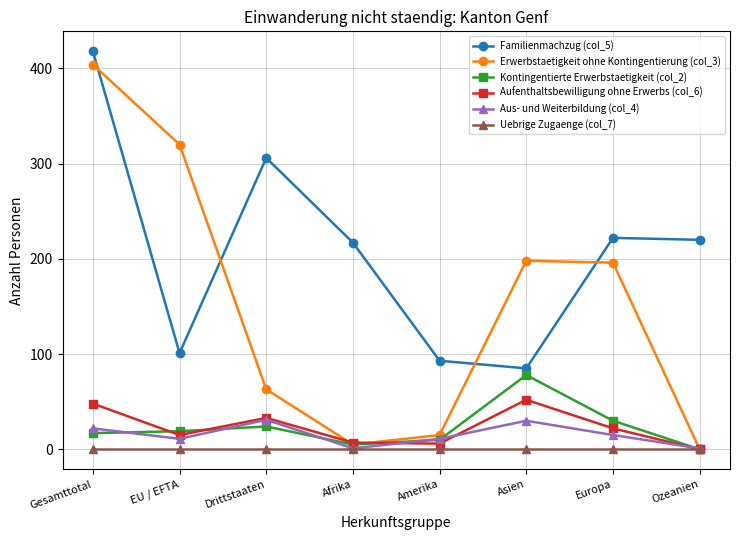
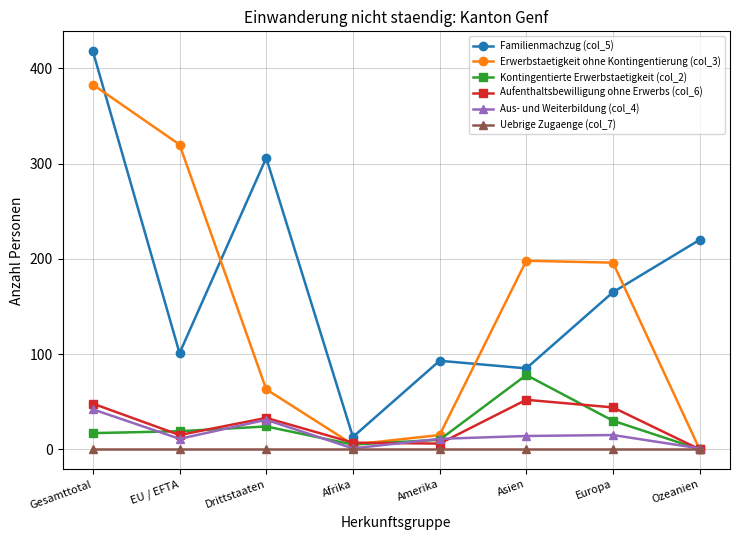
Erwerbstaetigkeit ohne Kontingentierung (col_3), Gesamttotal: 400 -> 380
Aus- und Weiterbildung (col_4), Gesamttotal: 20 -> 40
Familienmachzug (col_5), Afrika: 220 -> 10
Aus- und Weiterbildung (col_4), Asien: 30 -> 10
Familienmachzug (col_5), Europa: 220 -> 170
Aufenthaltsbewilligung ohne Erwerbs (col_6), Europa: 20 -> 40
